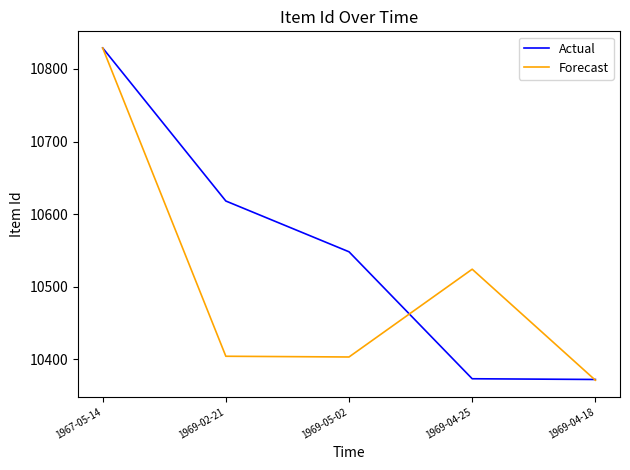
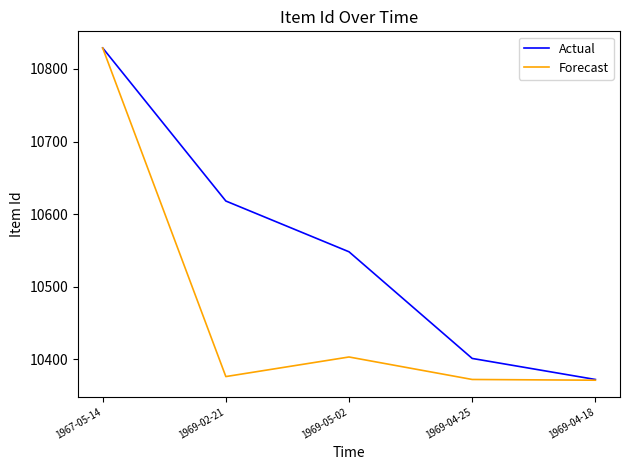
Forecast, 1969-02-21: 10400 -> 10380
Actual, 1969-04-25: 10370 -> 10400
Forecast, 1969-04-25: 10520 -> 10370
